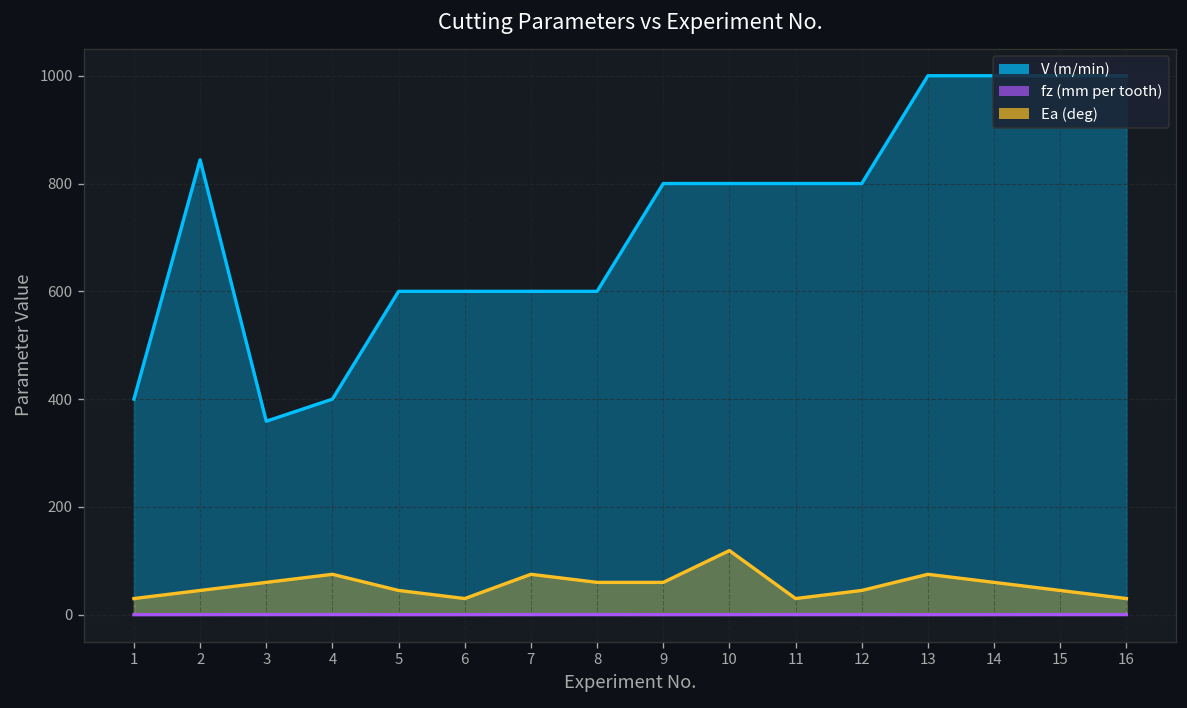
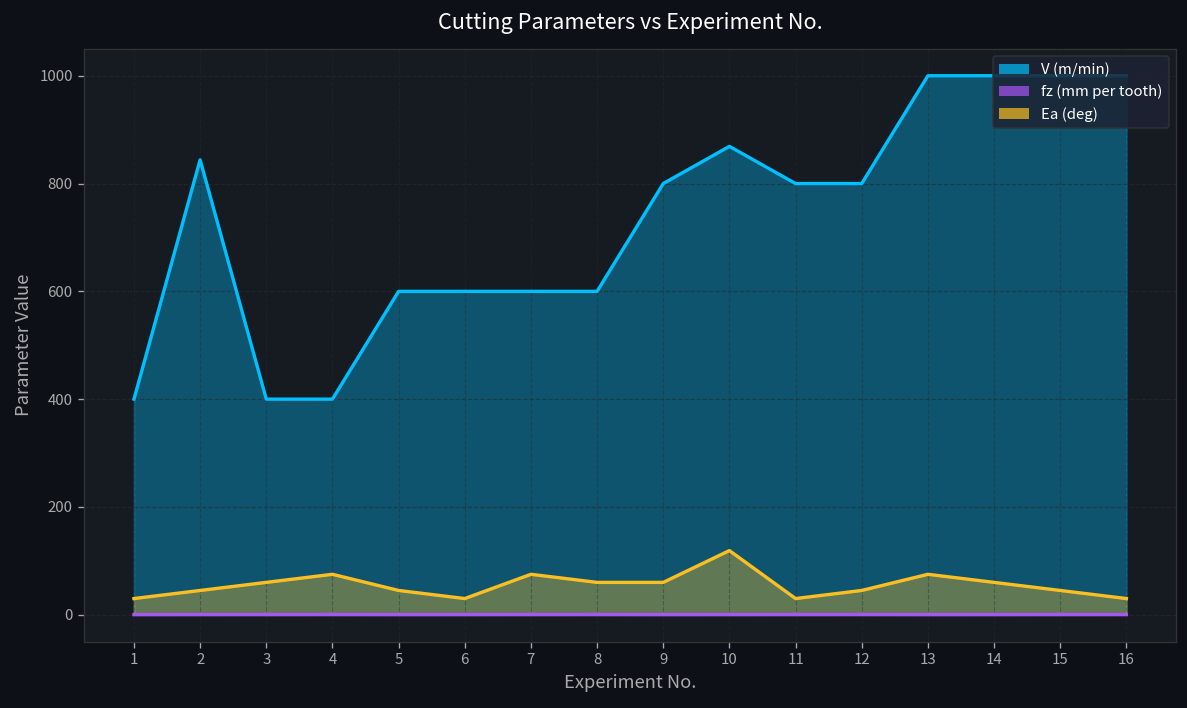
V (m/min), 3: 360 -> 400
V (m/min), 10: 800 -> 870
